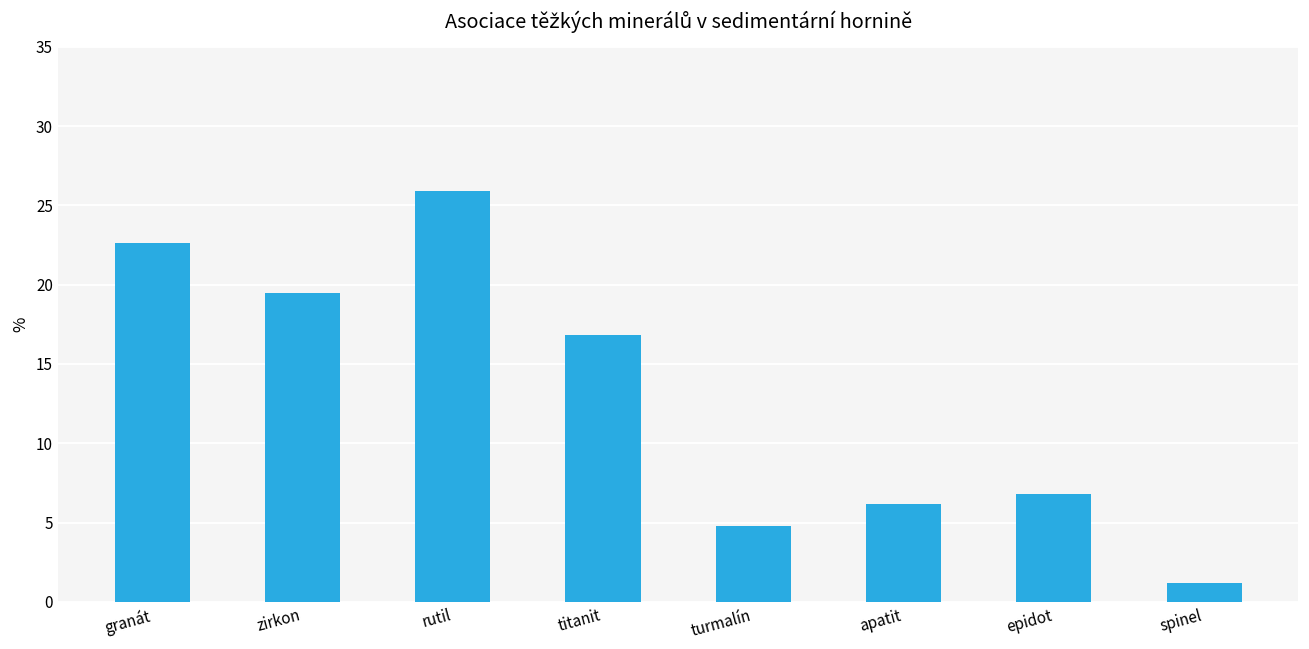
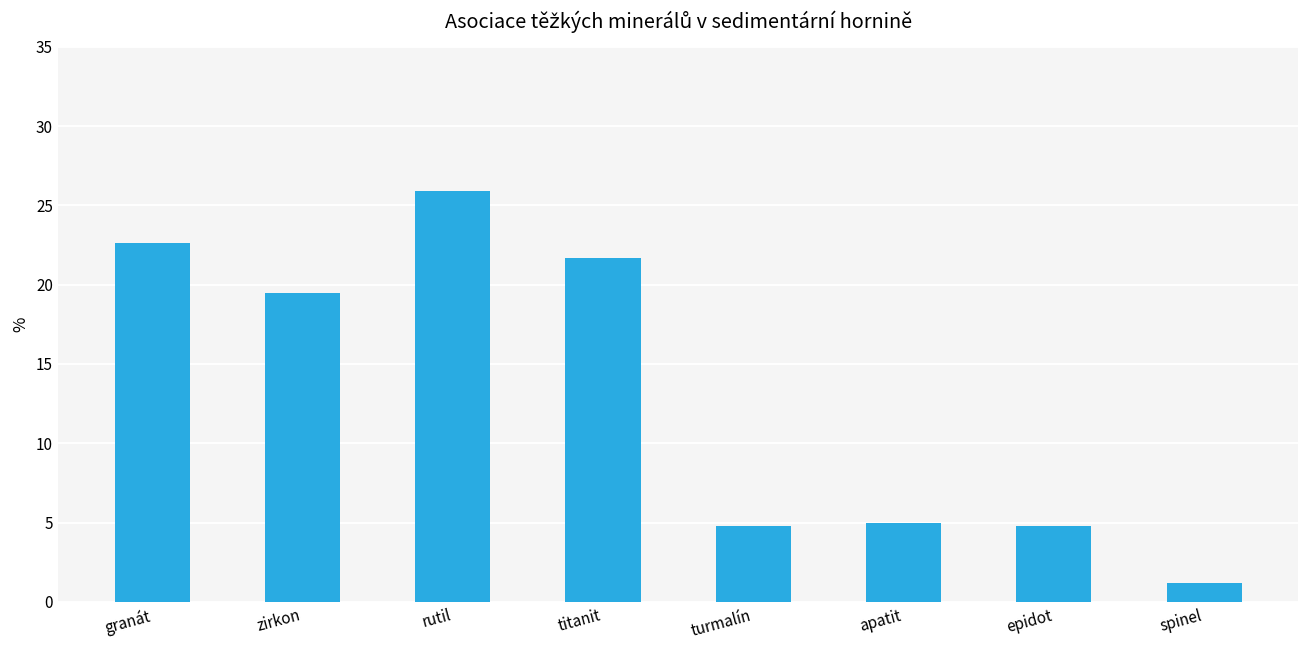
titanit: 16.8 -> 21.7
apatit: 6.2 -> 5.0
epidot: 6.8 -> 4.8
